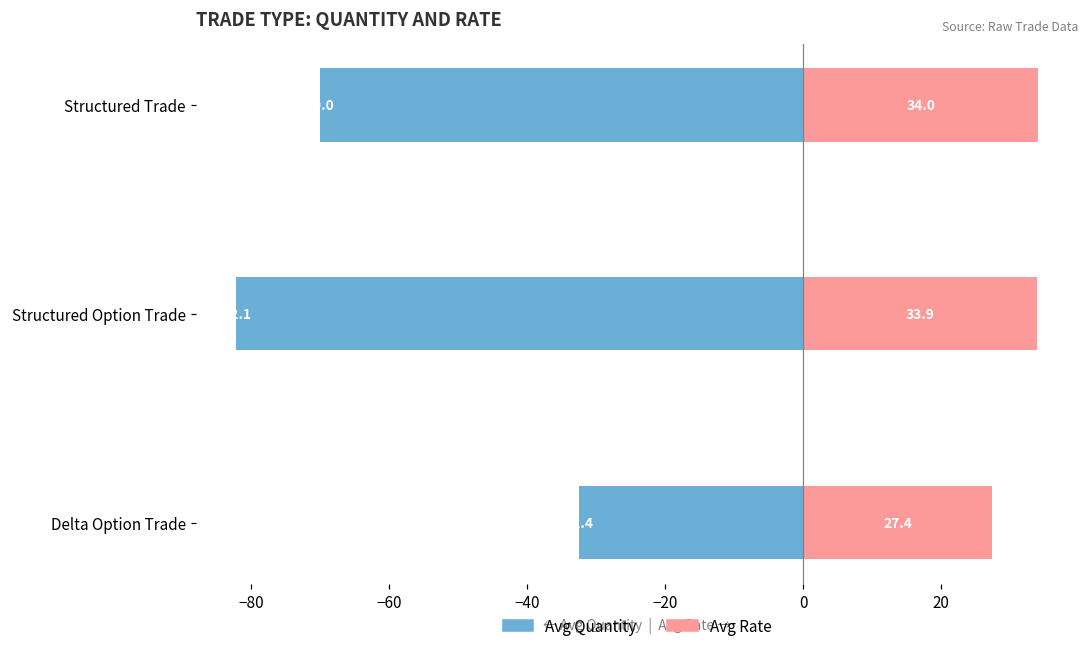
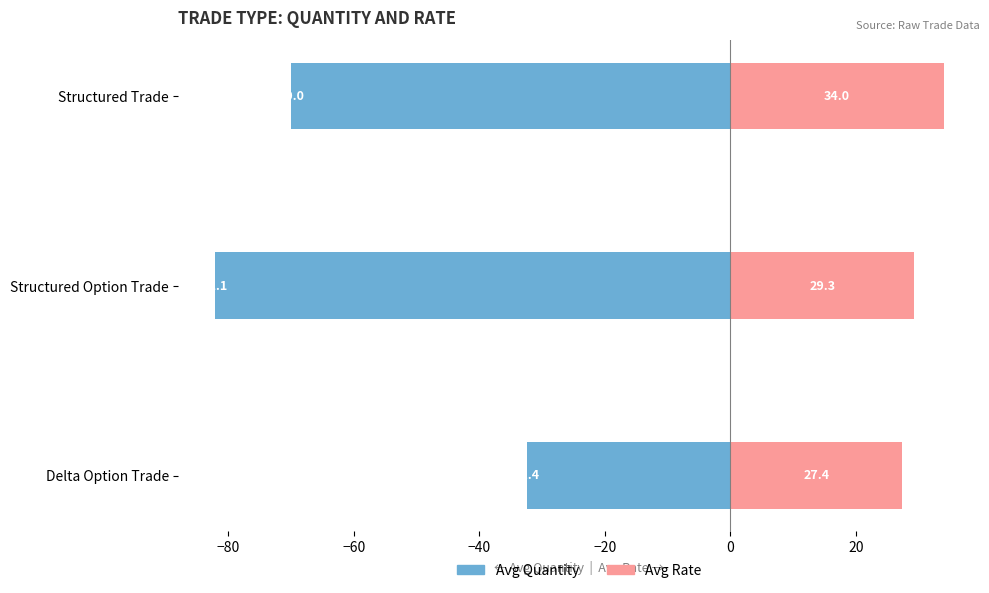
Avg Rate, Structured Option Trade: 33.9 -> 29.3
